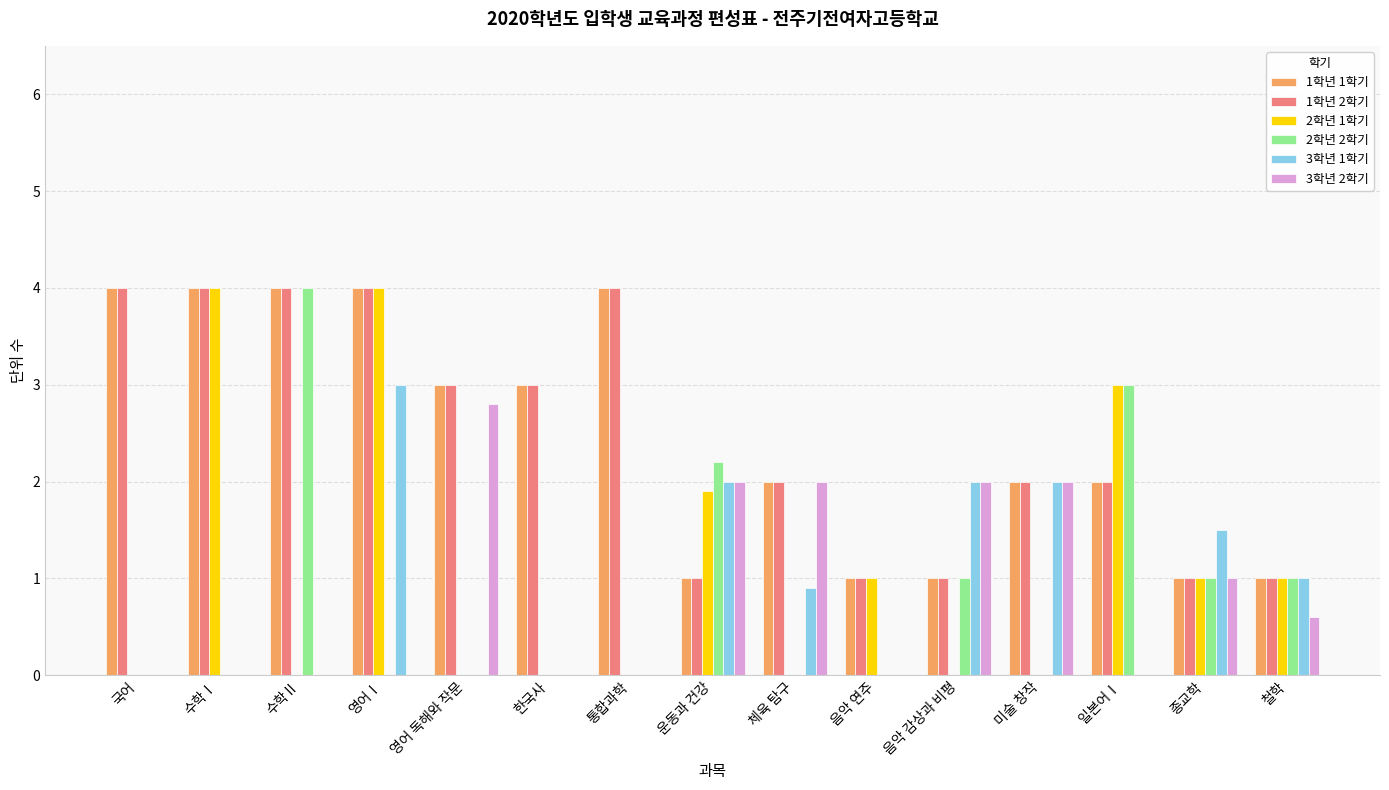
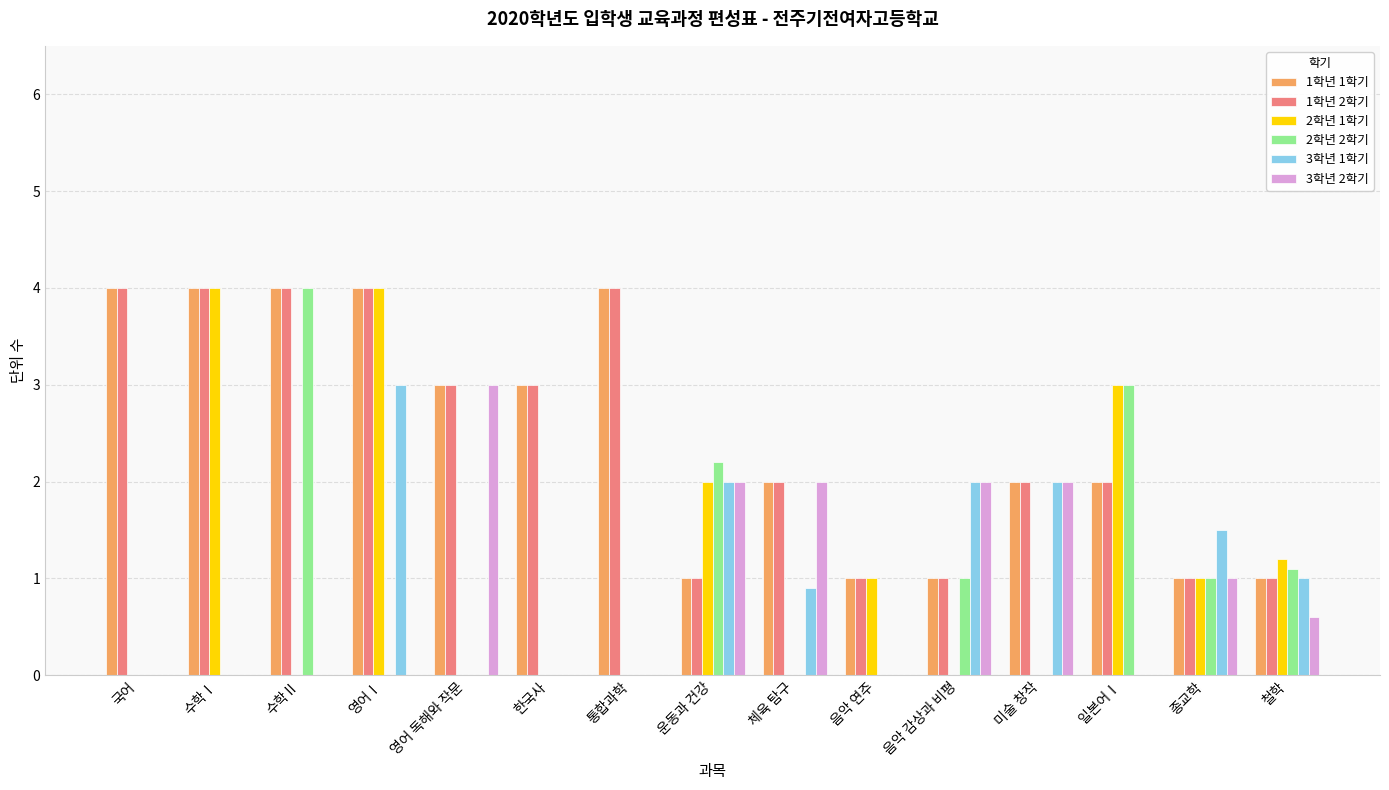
3학년 2학기, 영어 독해와 작문: 2.8 -> 3.0
2학년 1학기, 운동과 건강: 1.9 -> 2.0
2학년 1학기, 철학: 1.0 -> 1.2
2학년 2학기, 철학: 1.0 -> 1.1
